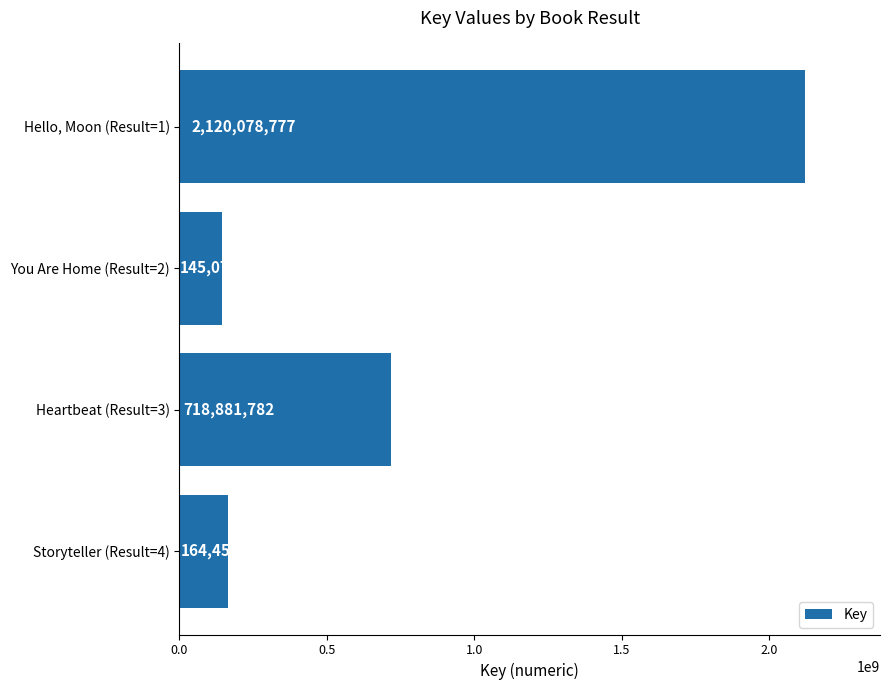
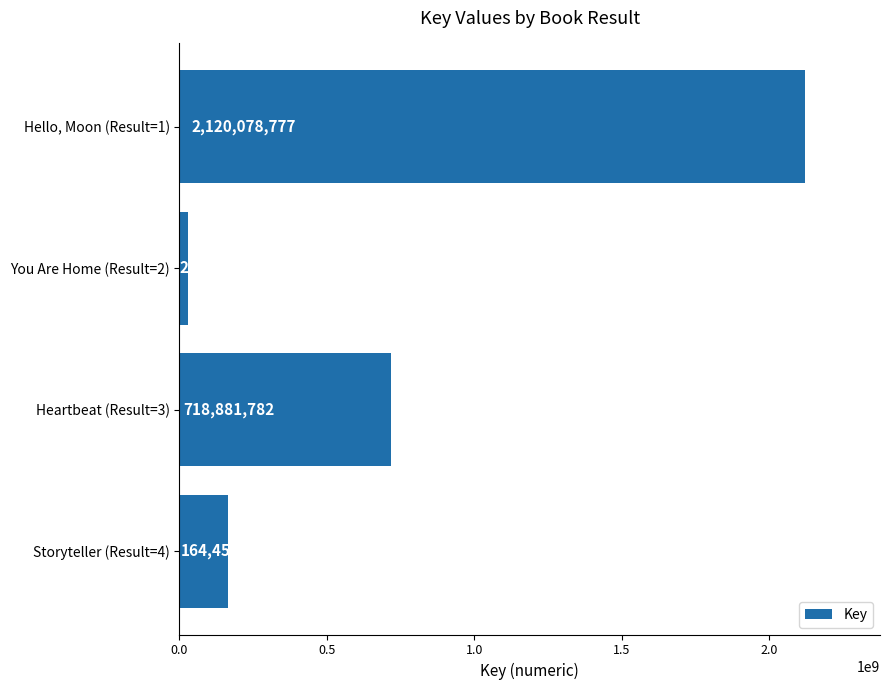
You Are Home (Result=2): 150000000 -> 30000000
